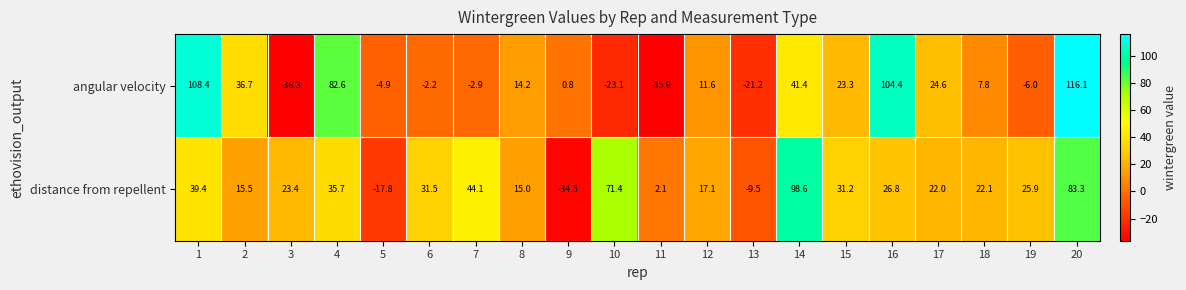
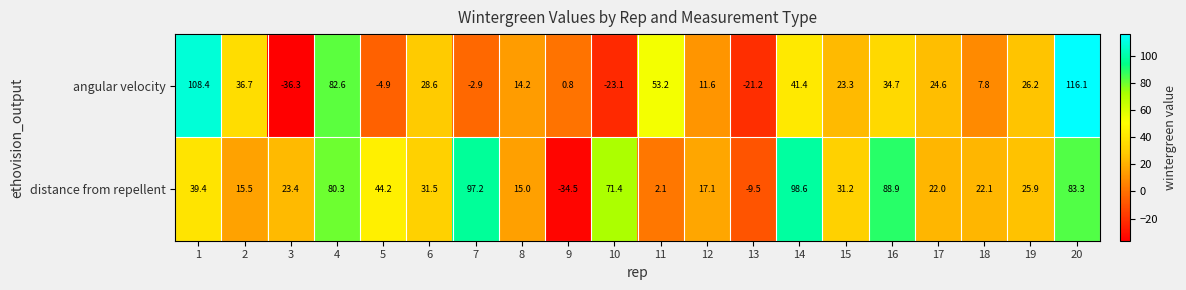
angular velocity, 6: -2.2 -> 28.6
angular velocity, 11: -35.9 -> 53.2
angular velocity, 16: 104.4 -> 34.7
angular velocity, 19: -6.0 -> 26.2
distance from repellent, 4: 35.7 -> 80.3
distance from repellent, 5: -17.8 -> 44.2
distance from repellent, 7: 44.1 -> 97.2
distance from repellent, 16: 26.8 -> 88.9
